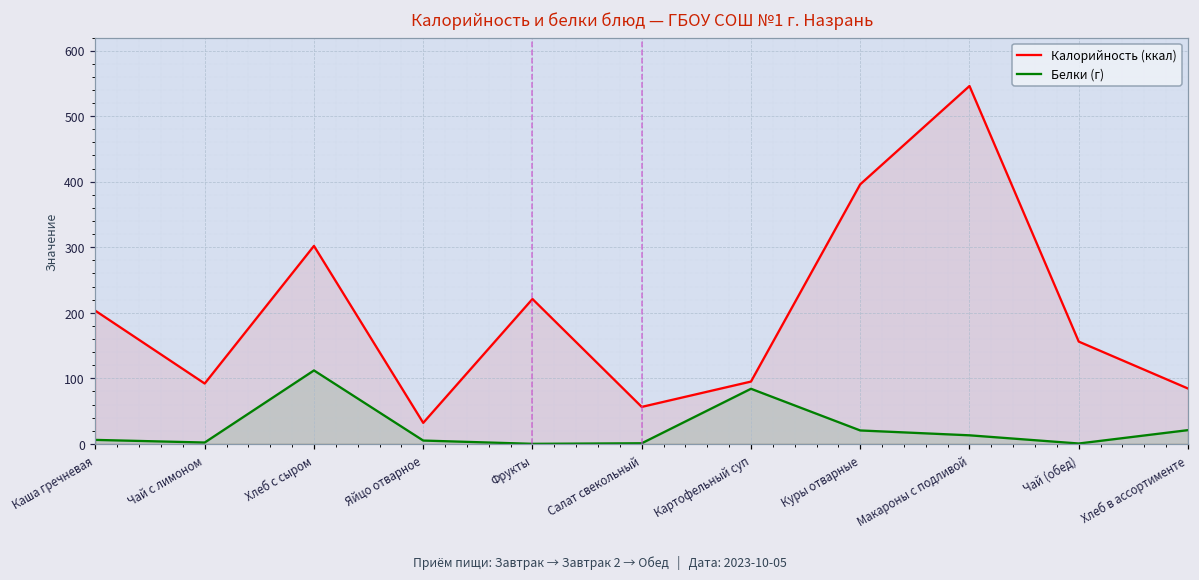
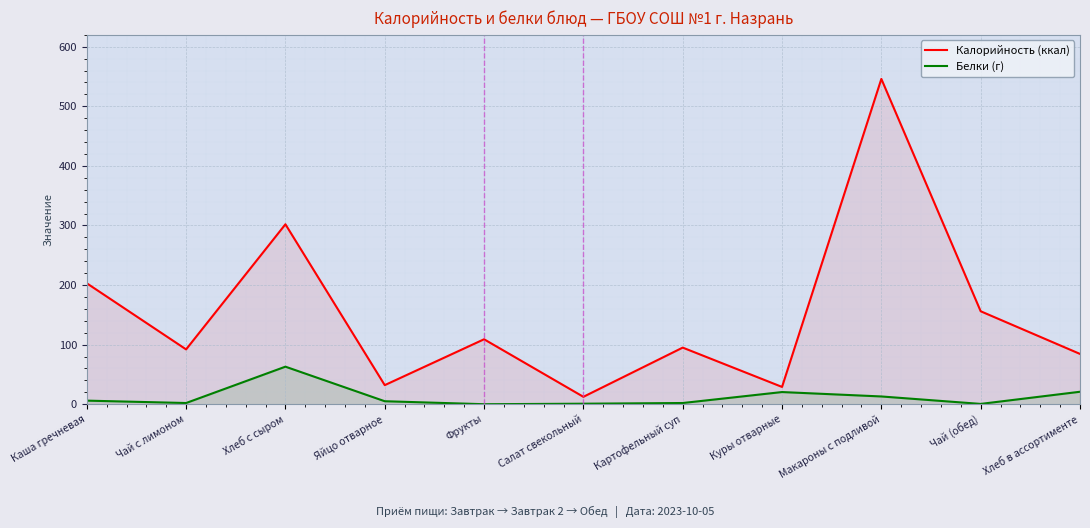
Белки (г), Хлеб с сыром: 110 -> 60
Калорийность (ккал), Фрукты: 220 -> 110
Калорийность (ккал), Салат свекольный: 60 -> 10
Белки (г), Картофельный суп: 80 -> 0
Калорийность (ккал), Куры отварные: 400 -> 30
